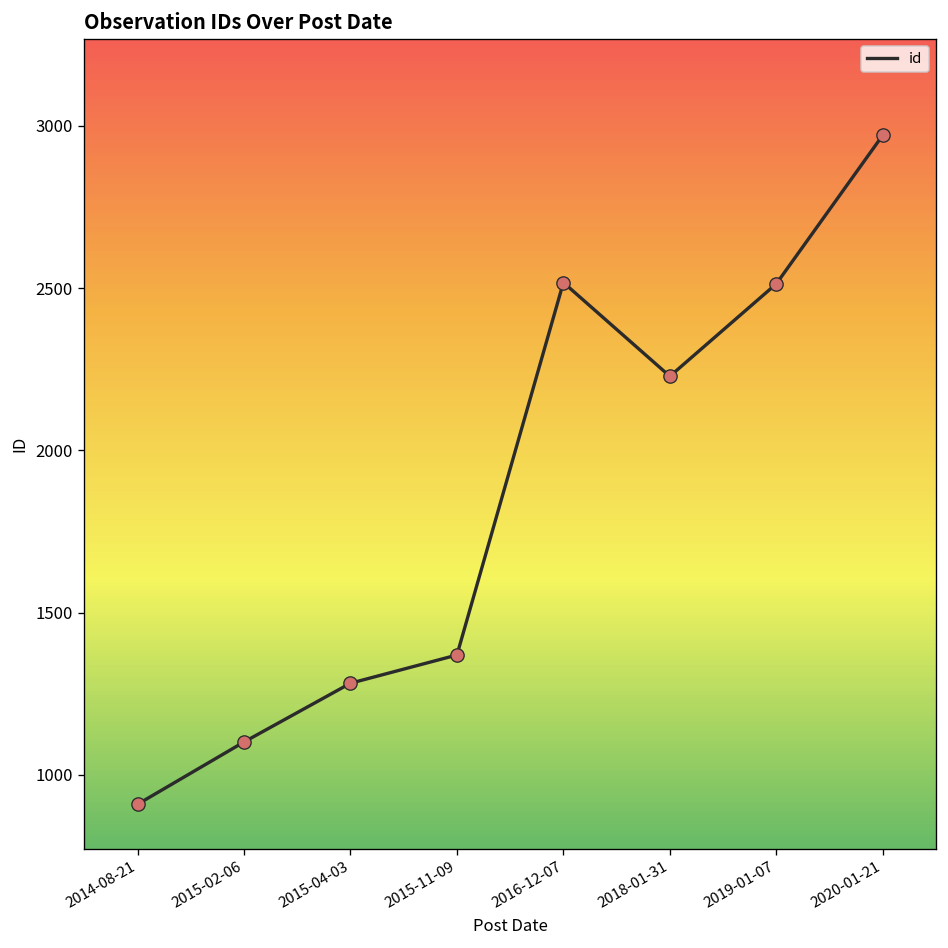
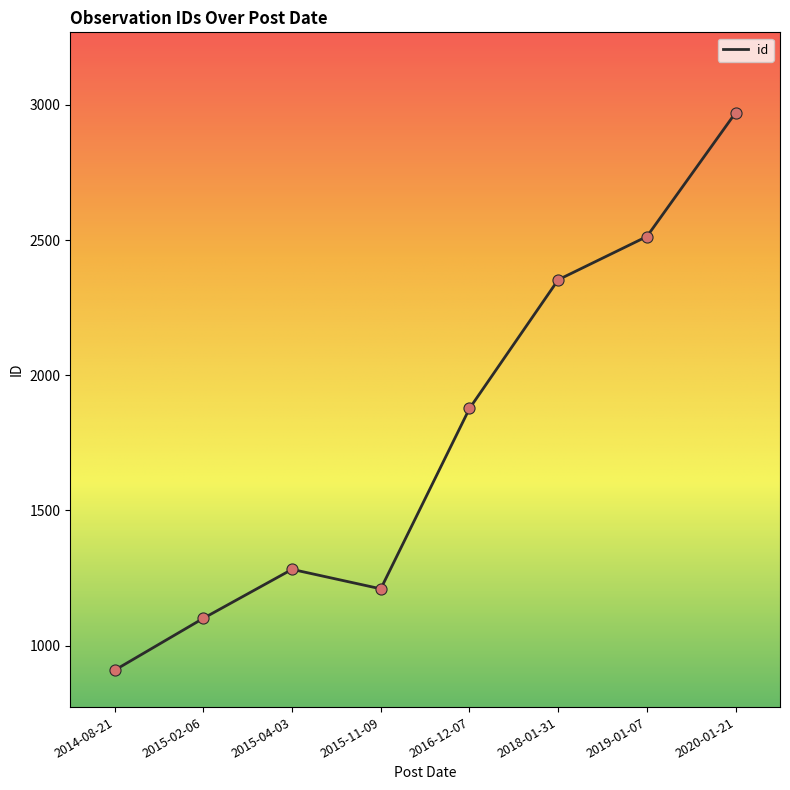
2015-11-09: 1370 -> 1210
2016-12-07: 2520 -> 1880
2018-01-31: 2230 -> 2350
